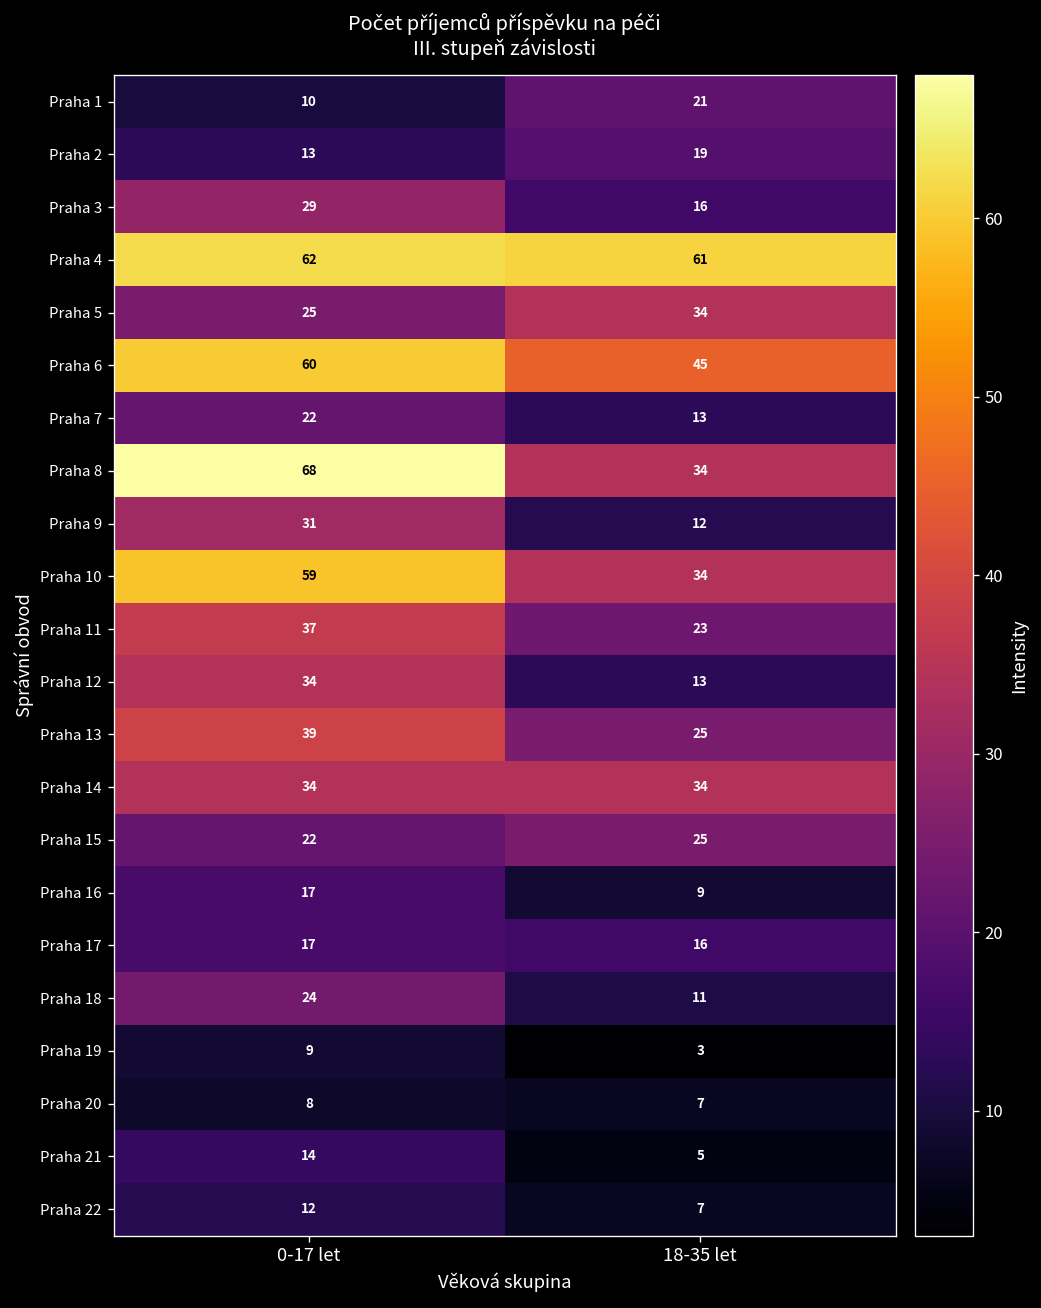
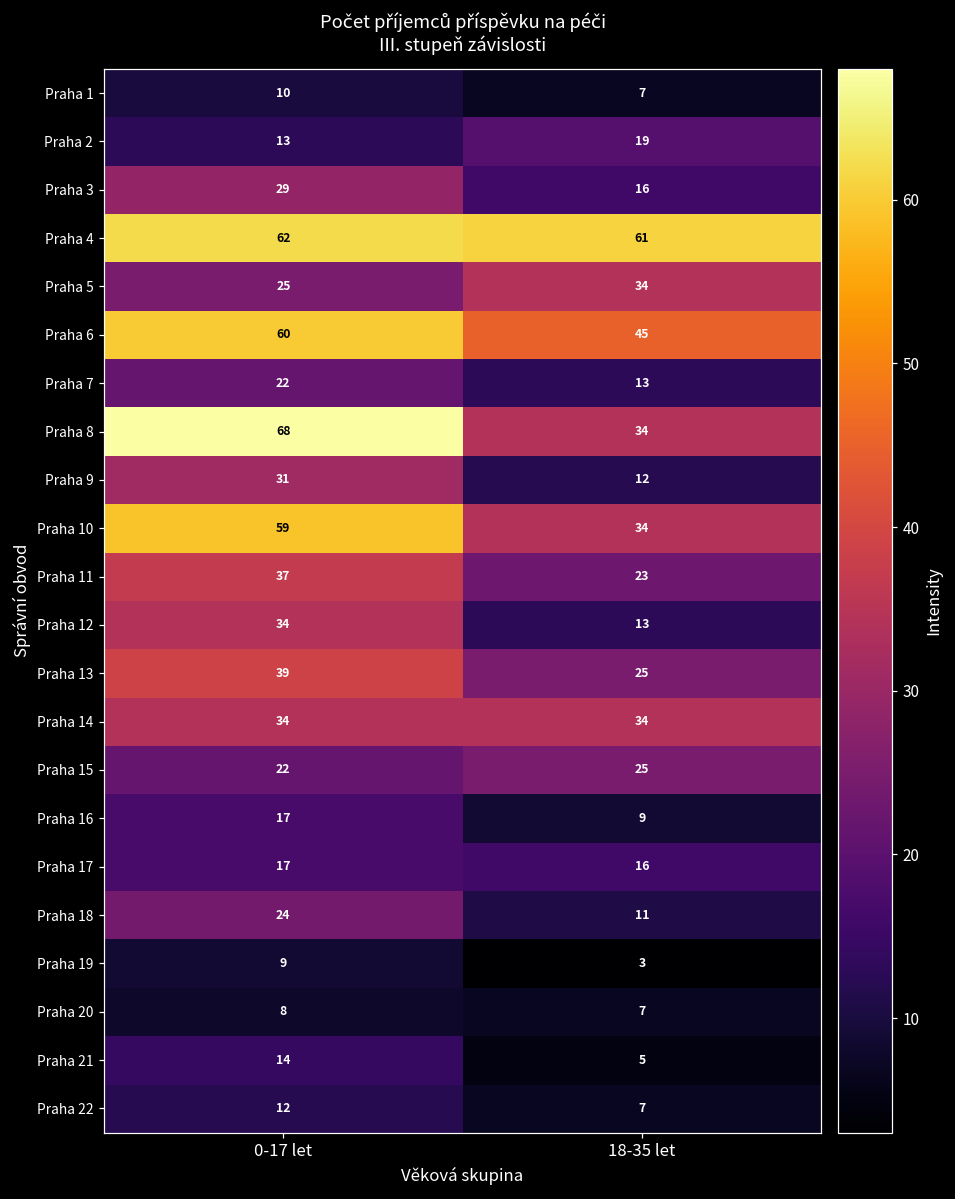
Praha 1, 18-35 let: 21 -> 7
